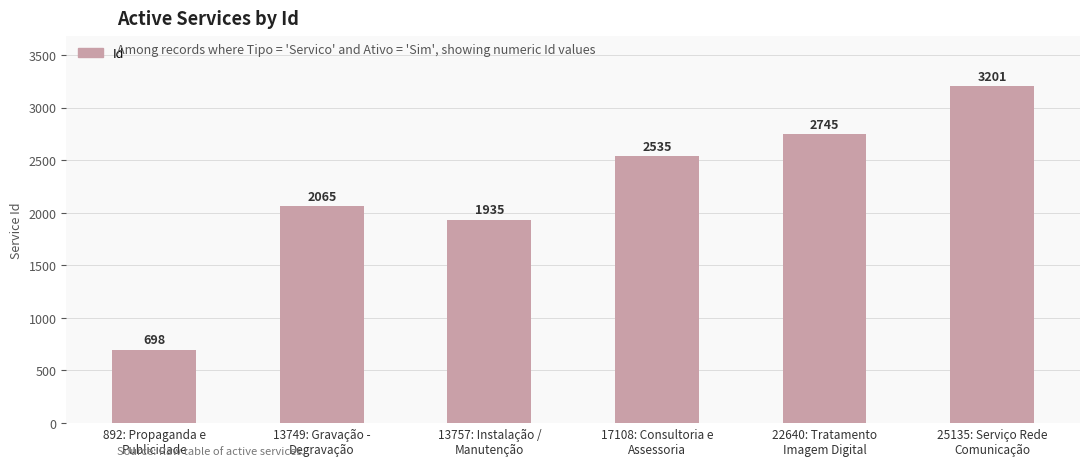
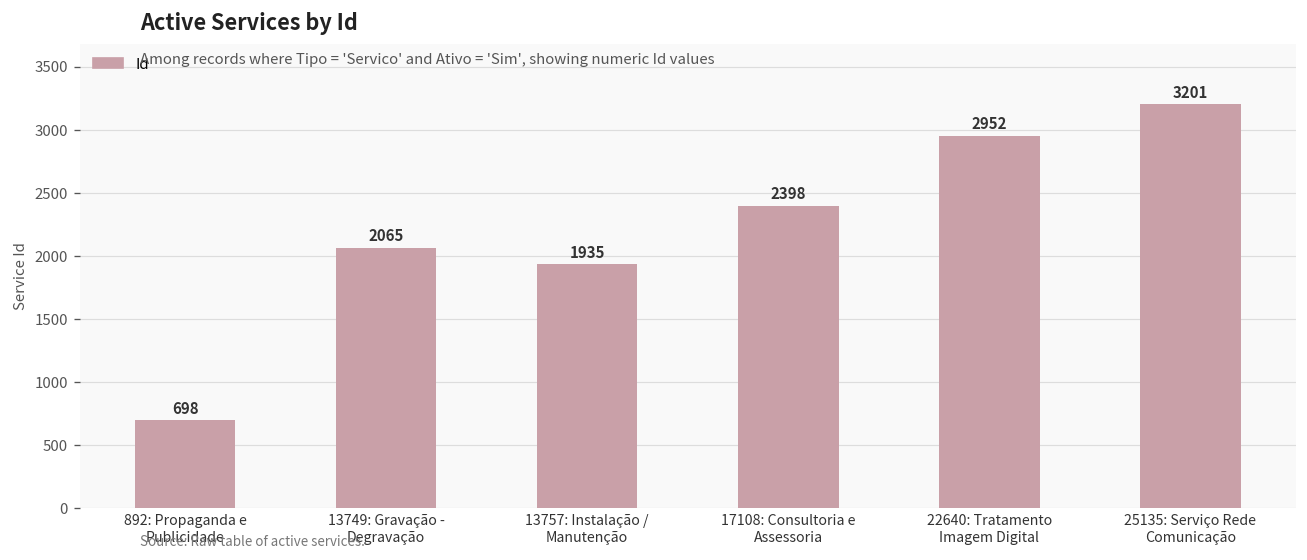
17108: Consultoria e Assessoria: 2535 -> 2398
22640: Tratamento Imagem Digital: 2745 -> 2952
